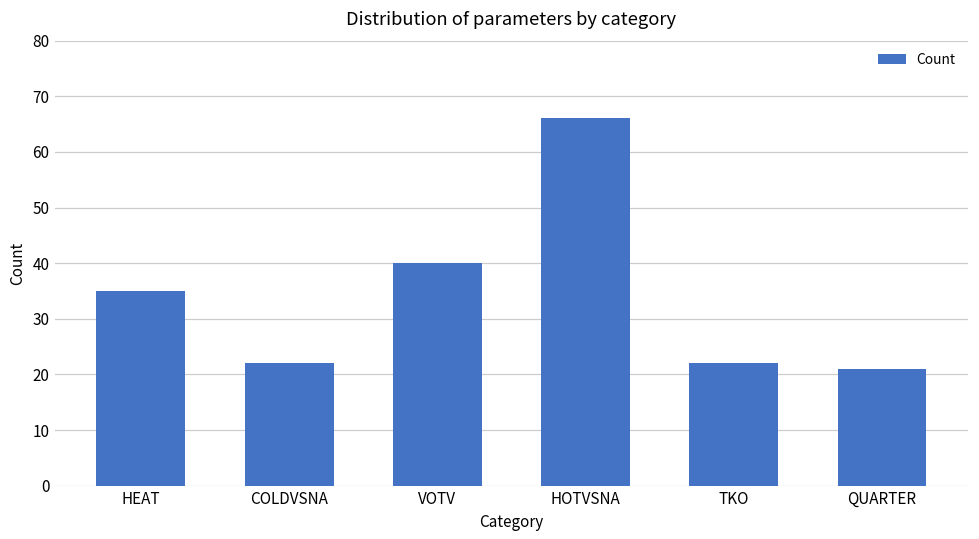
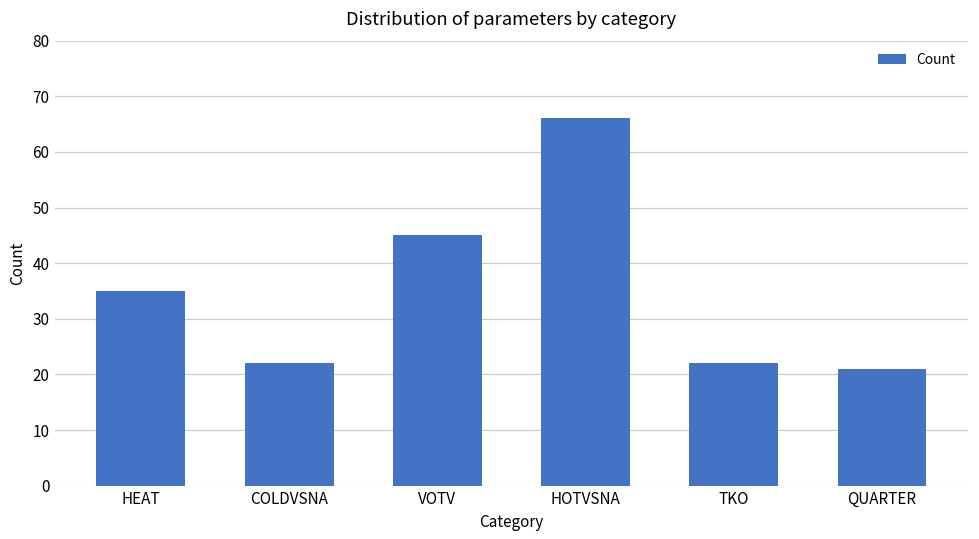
VOTV: 40 -> 45
